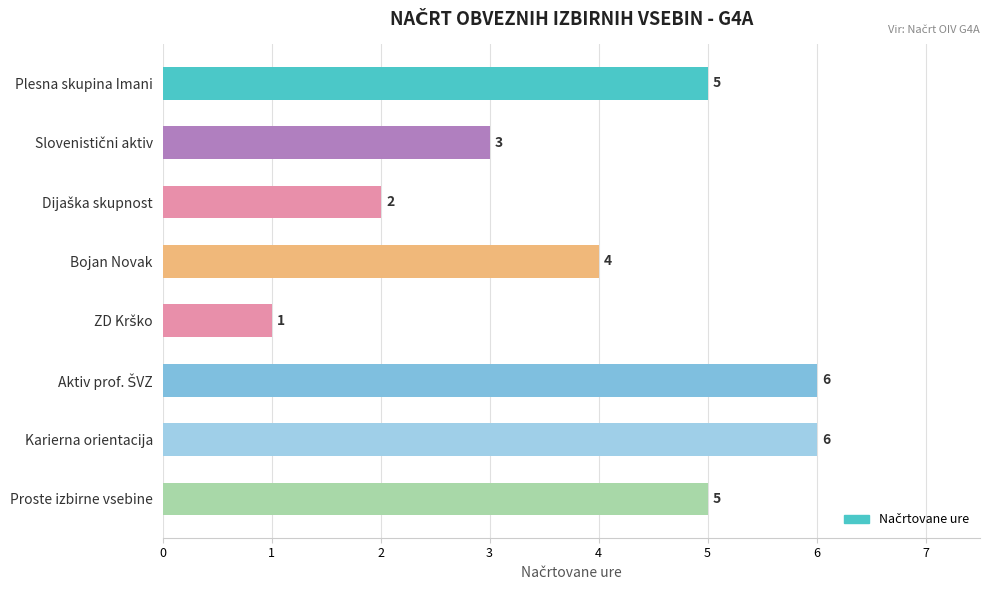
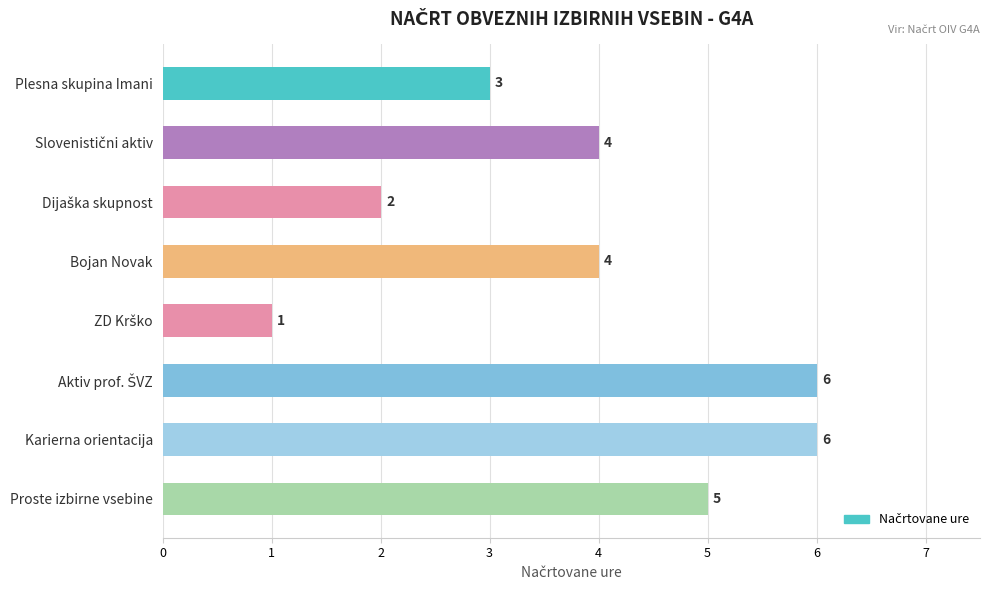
Plesna skupina Imani: 5 -> 3
Slovenistični aktiv: 3 -> 4
